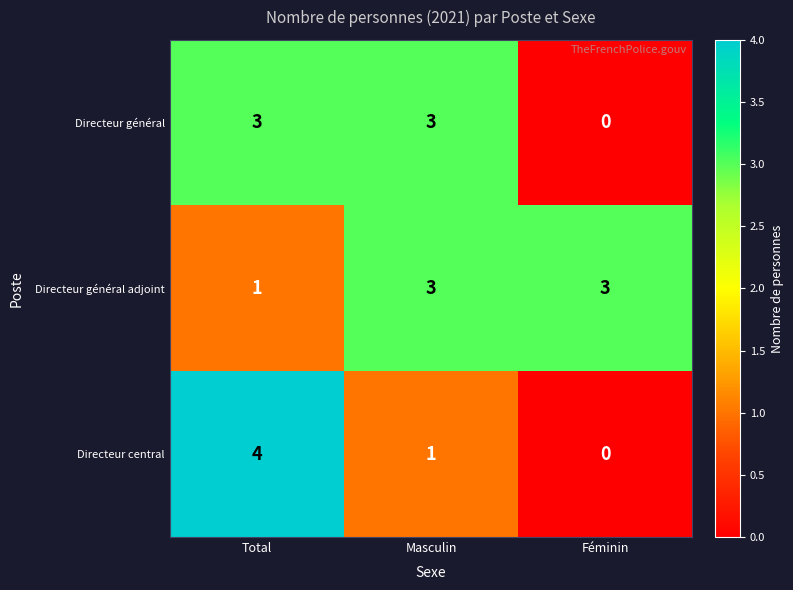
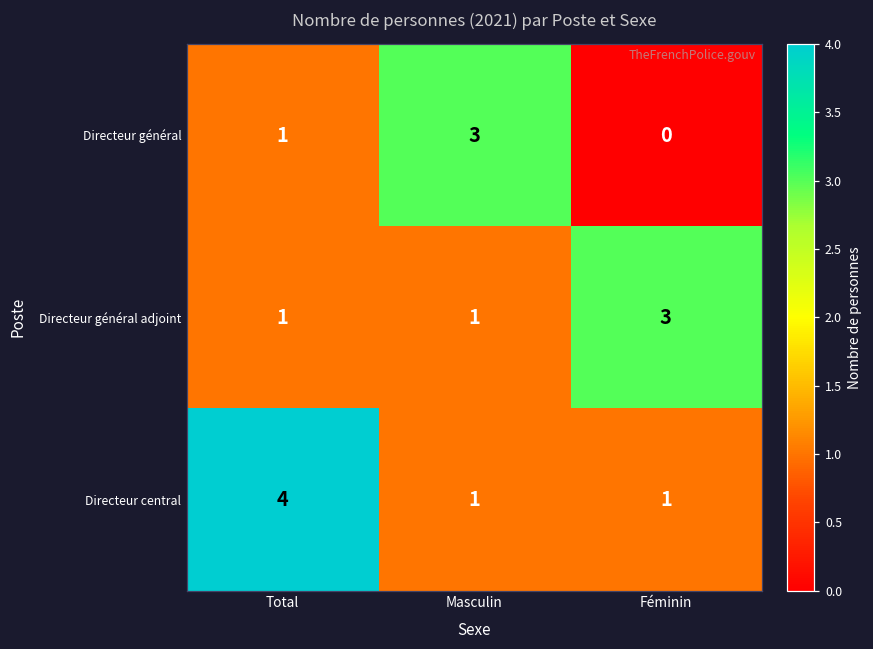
Directeur général, Total: 3 -> 1
Directeur général adjoint, Masculin: 3 -> 1
Directeur central, Féminin: 0 -> 1
